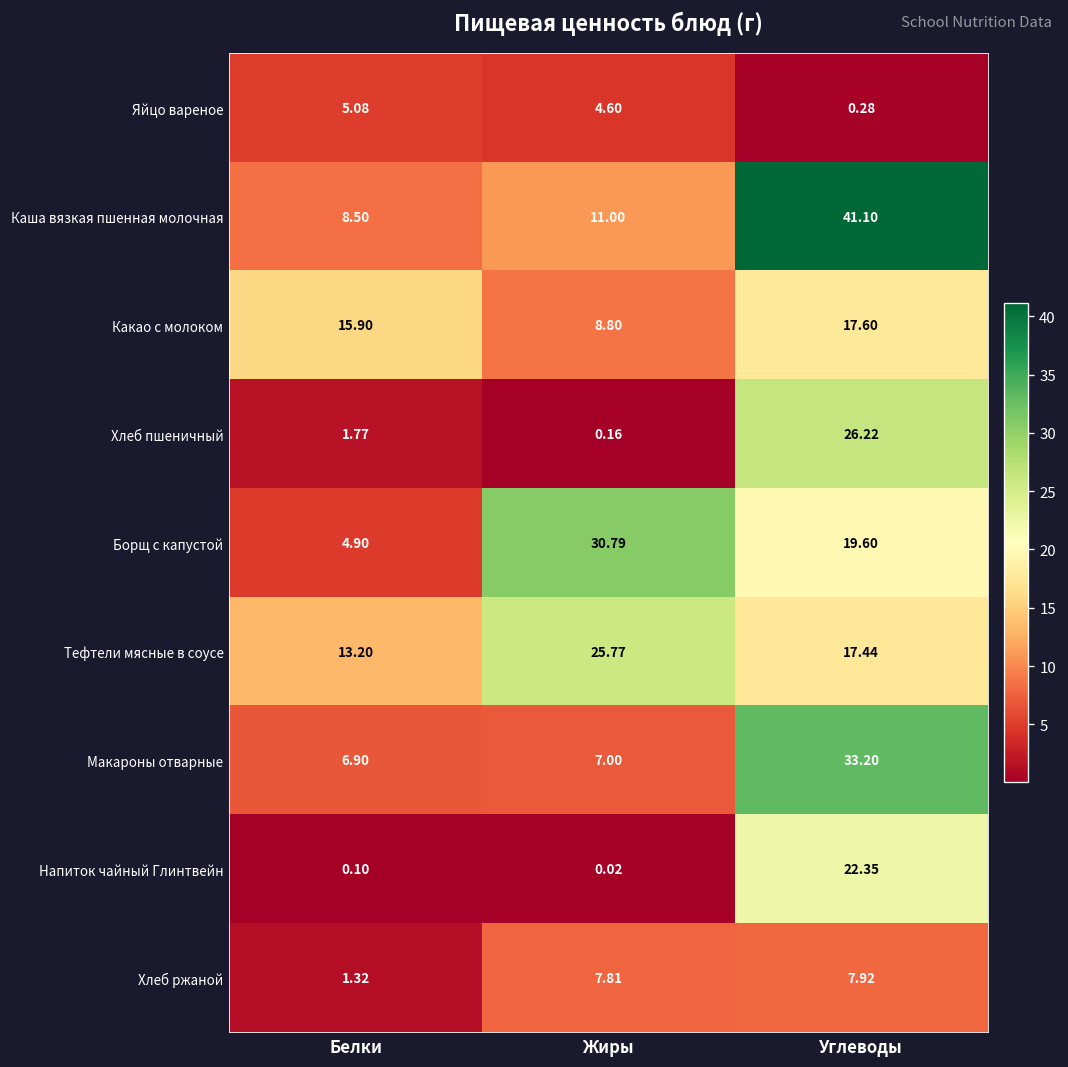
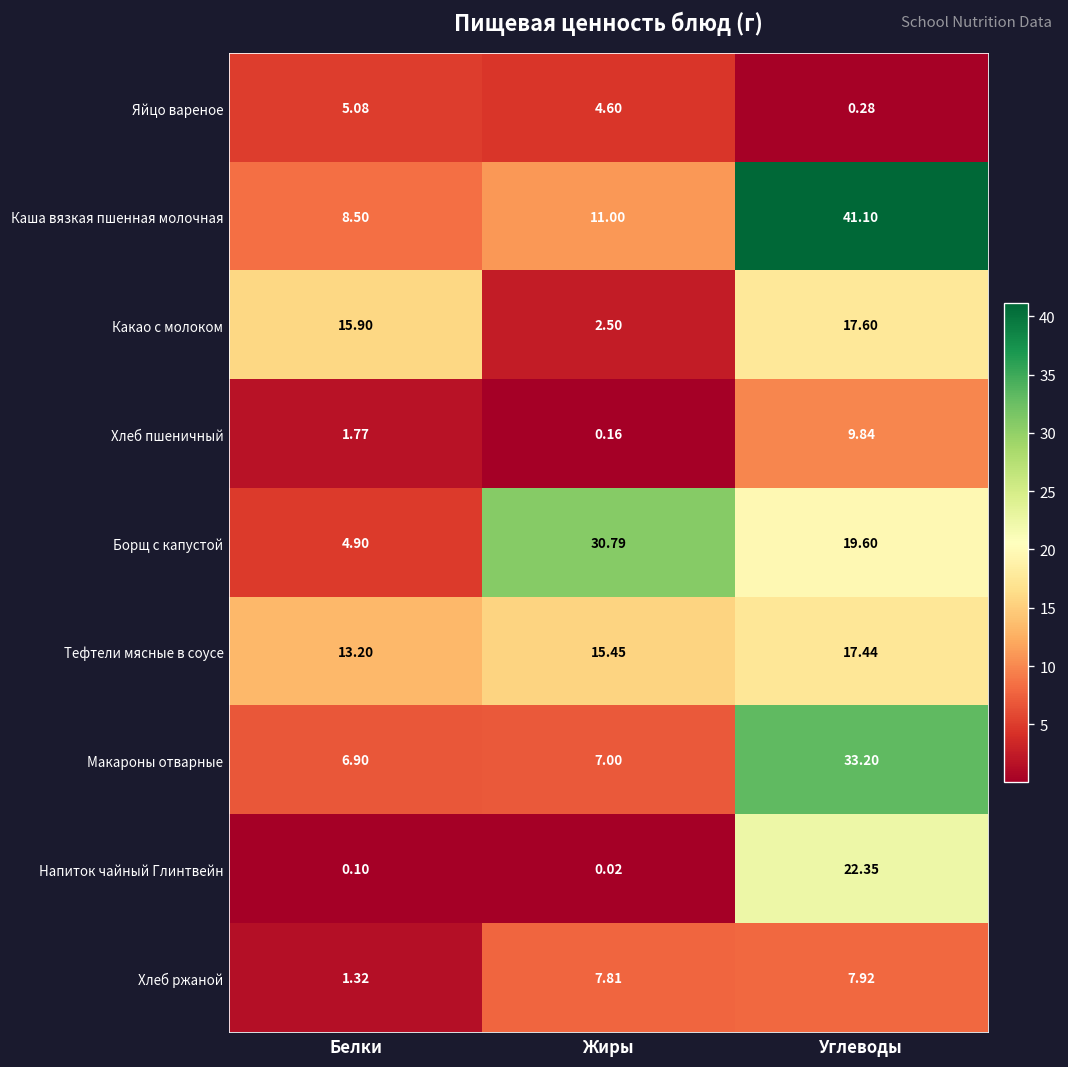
Какао с молоком, Жиры: 8.80 -> 2.50
Хлеб пшеничный, Углеводы: 26.22 -> 9.84
Тефтели мясные в соусе, Жиры: 25.77 -> 15.45
